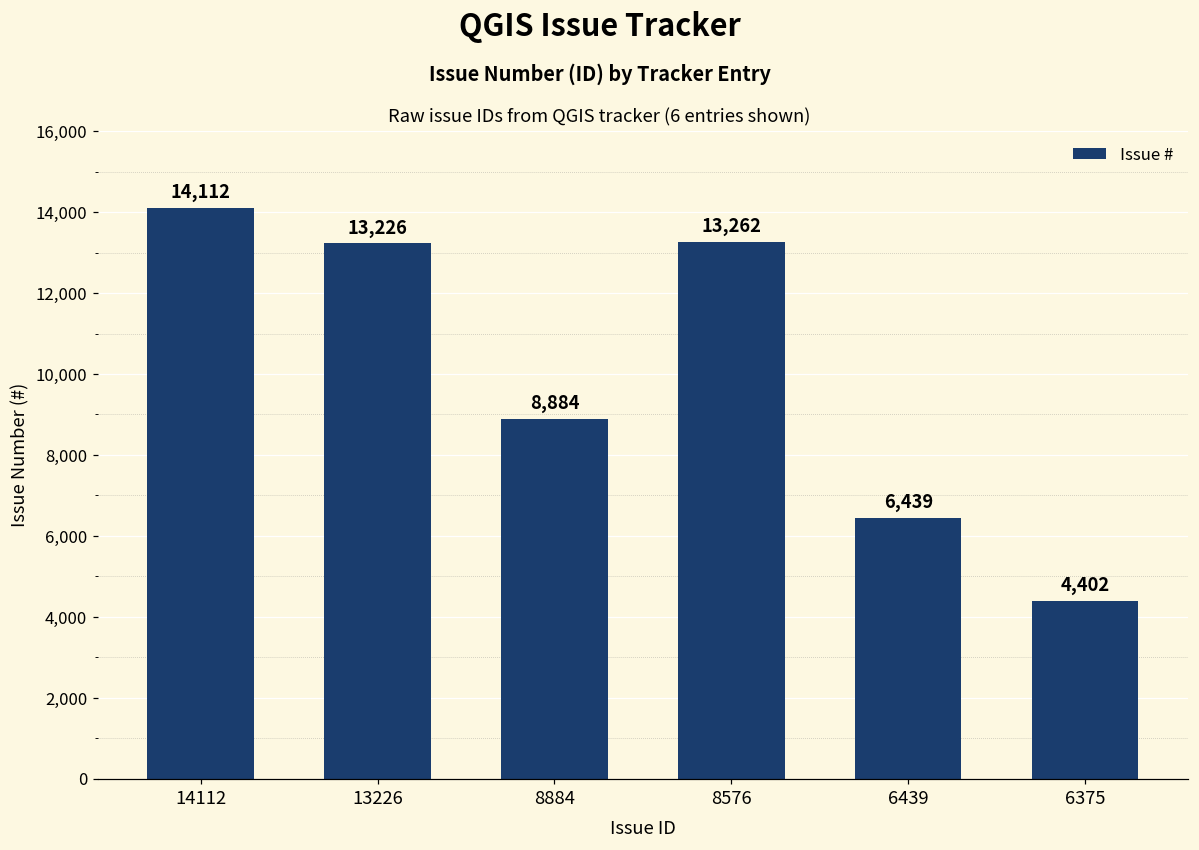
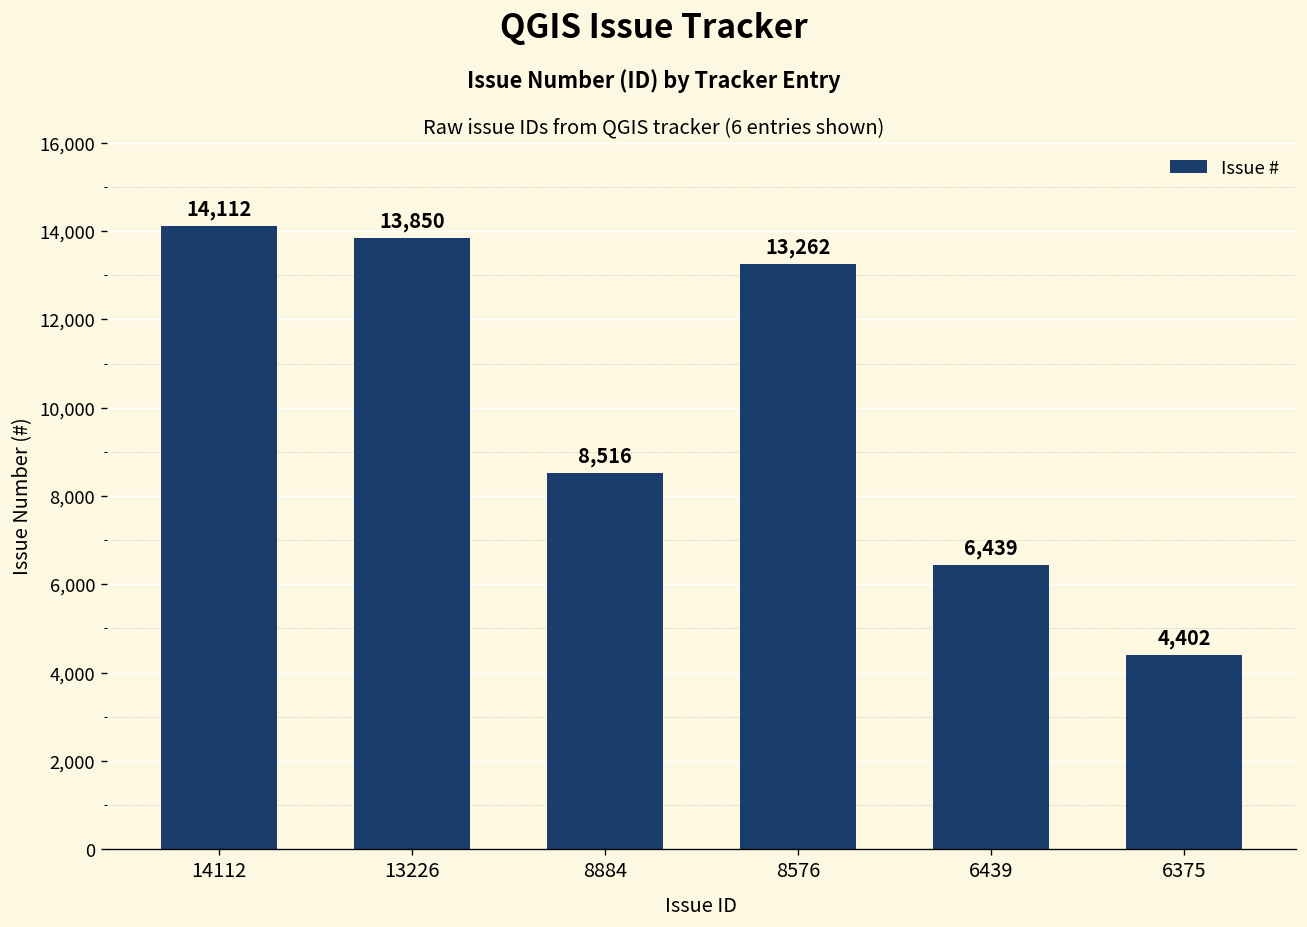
13226: 13,226 -> 13,850
8884: 8,884 -> 8,516
